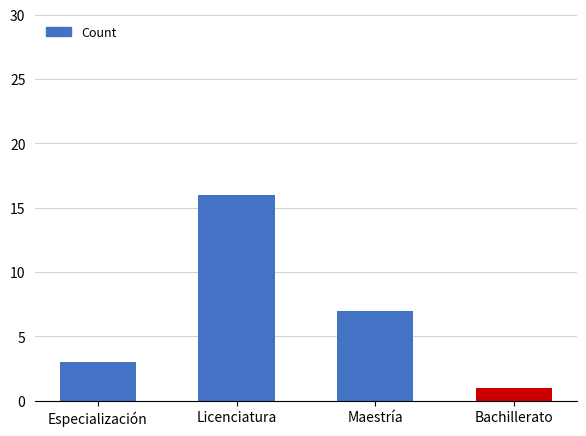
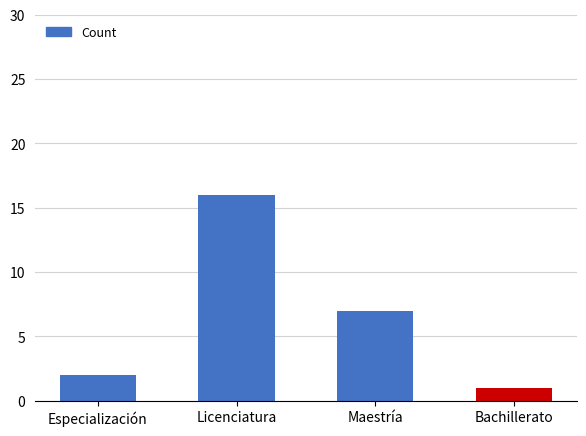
Especialización: 3 -> 2
